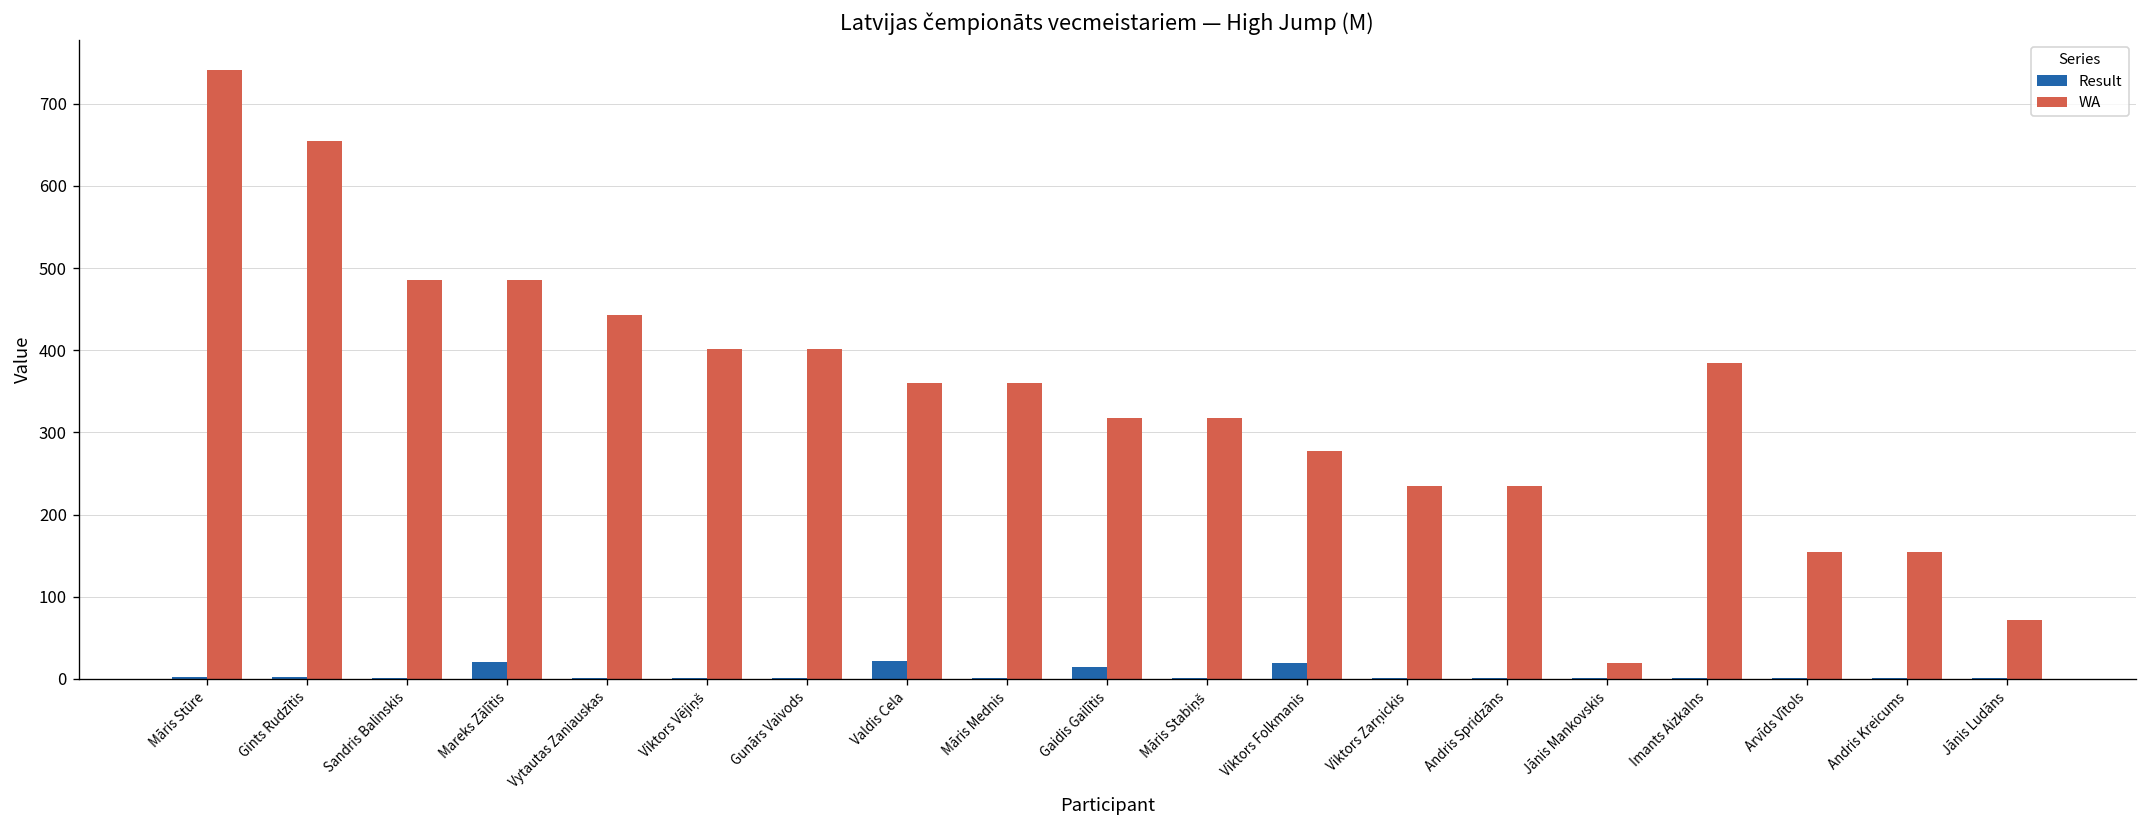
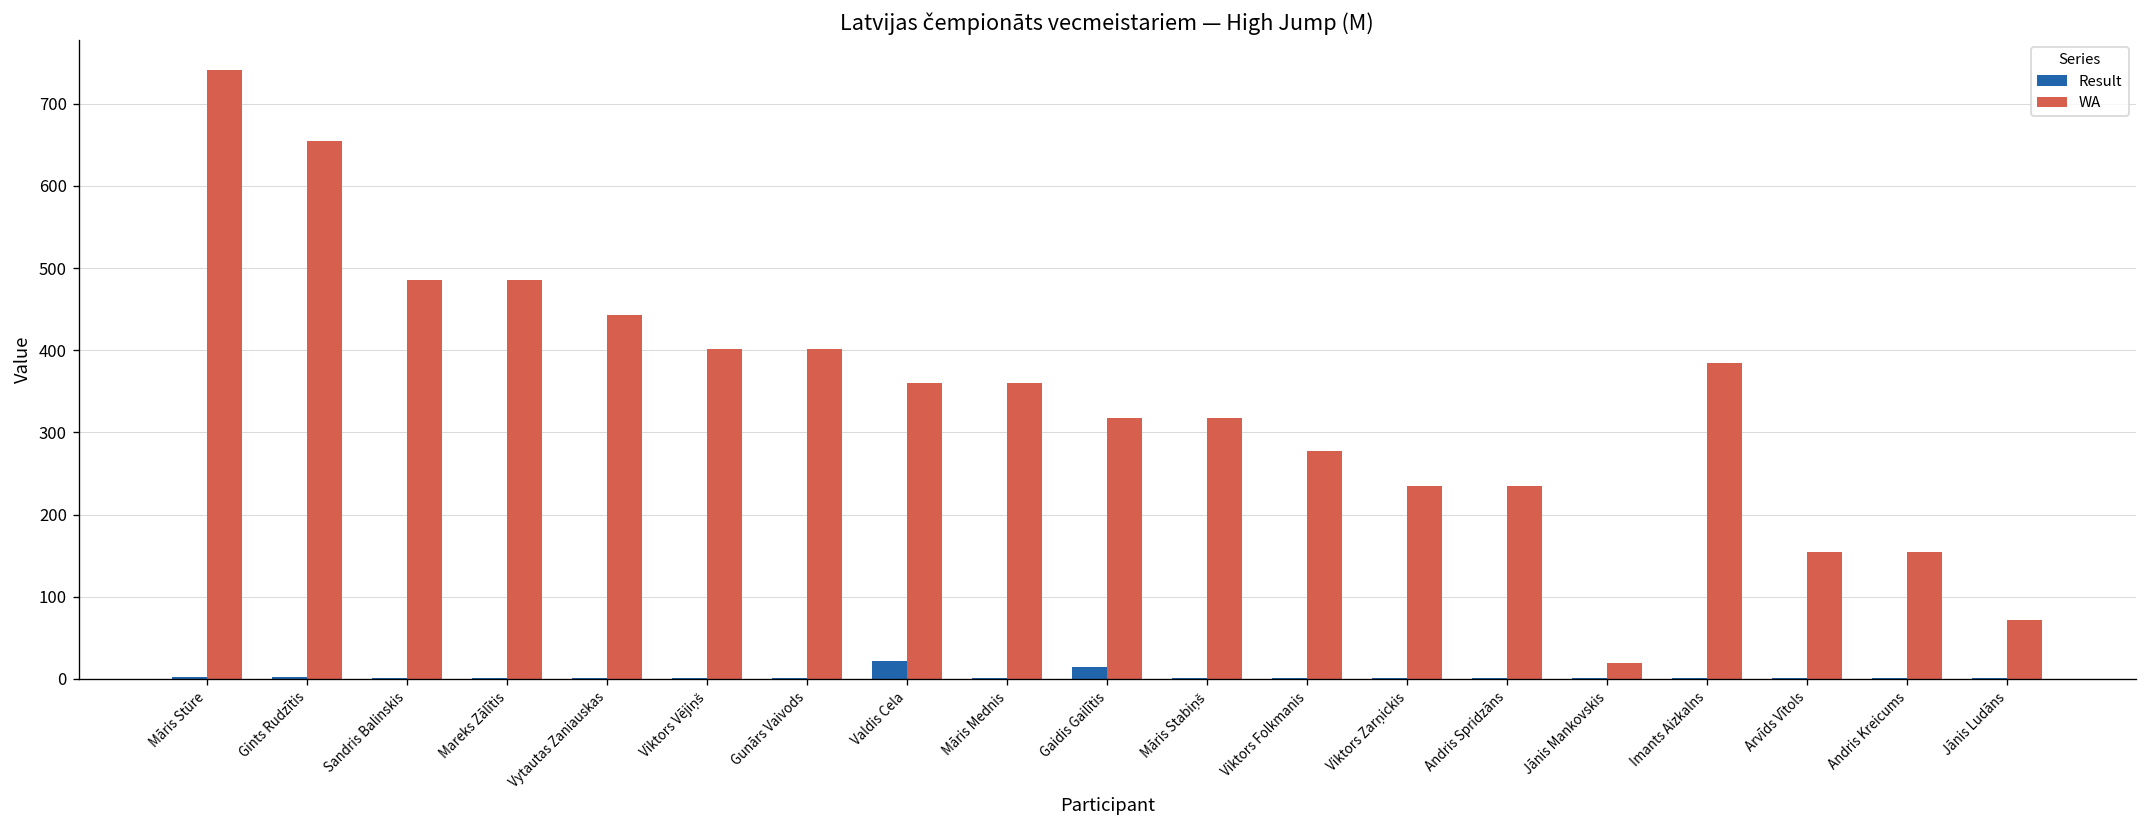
Result, Mareks Zālītis: 20 -> 0
Result, Viktors Folkmanis: 20 -> 0
